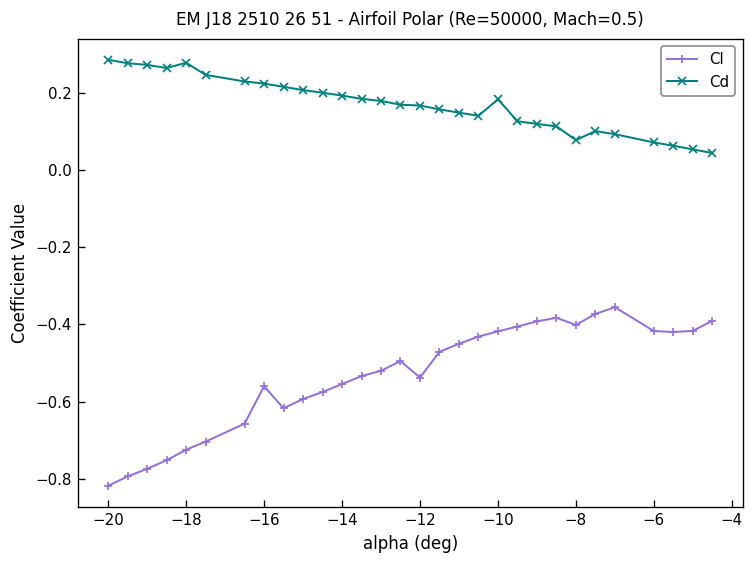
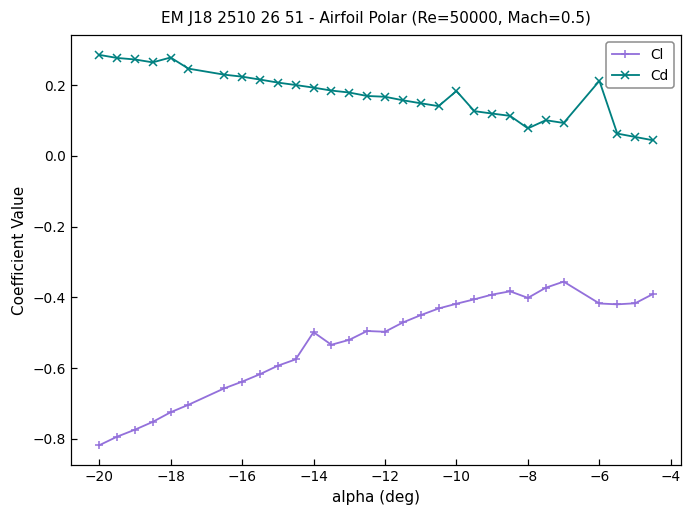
Cl, −16: -0.56 -> -0.64
Cl, −14: -0.55 -> -0.50
Cl, −12: -0.54 -> -0.50
Cd, −6: 0.07 -> 0.21
